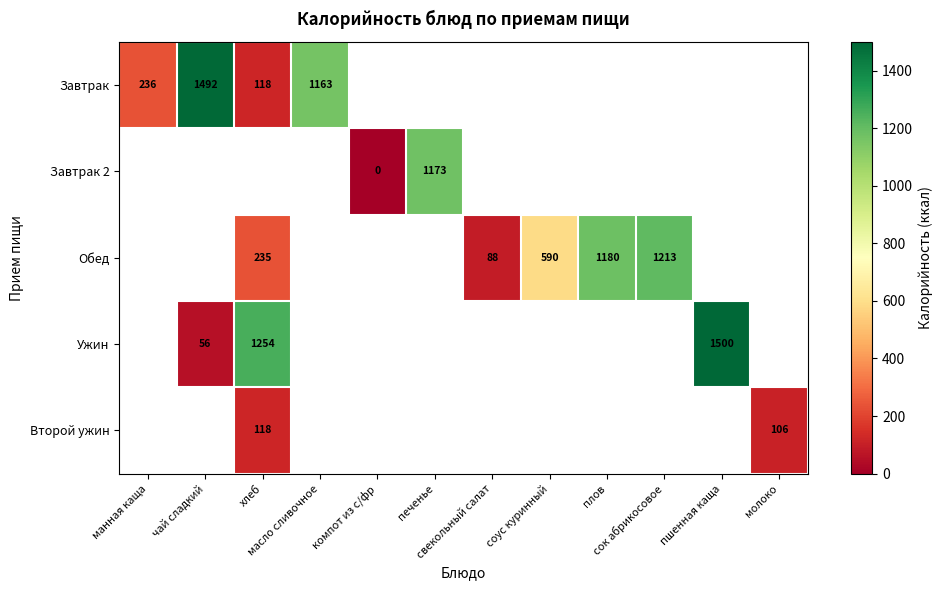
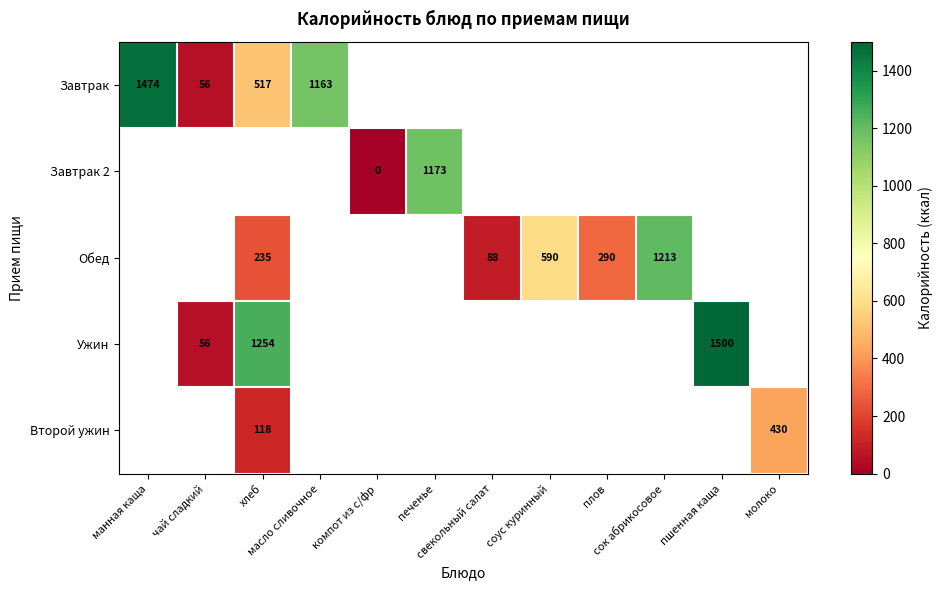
Завтрак, манная каща: 236 -> 1474
Завтрак, чай сладкий: 1492 -> 56
Завтрак, хлеб: 118 -> 517
Обед, плов: 1180 -> 290
Второй ужин, молоко: 106 -> 430
